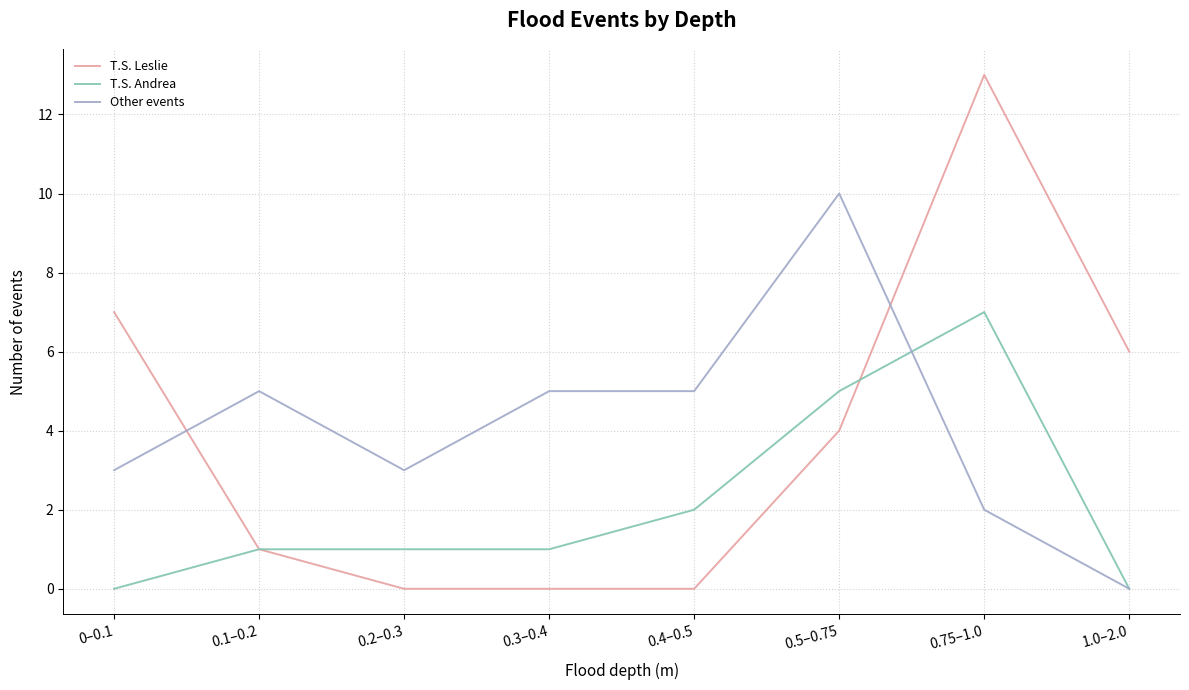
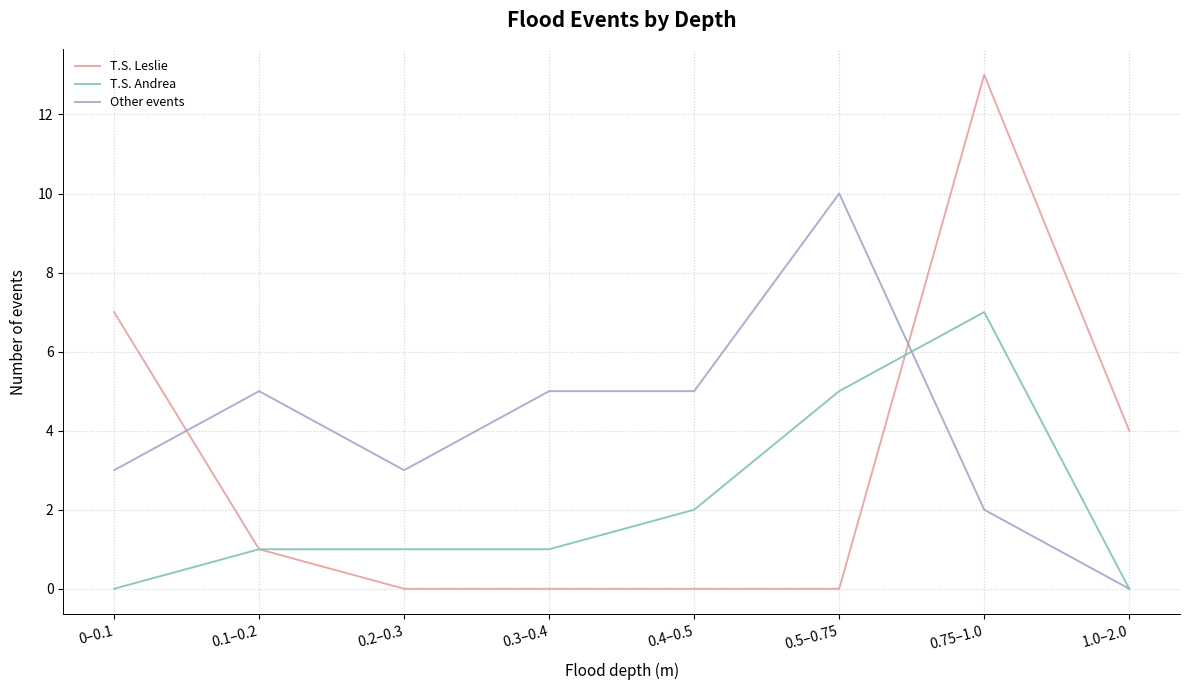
T.S. Leslie, 0.5–0.75: 4 -> 0
T.S. Leslie, 1.0–2.0: 6 -> 4
